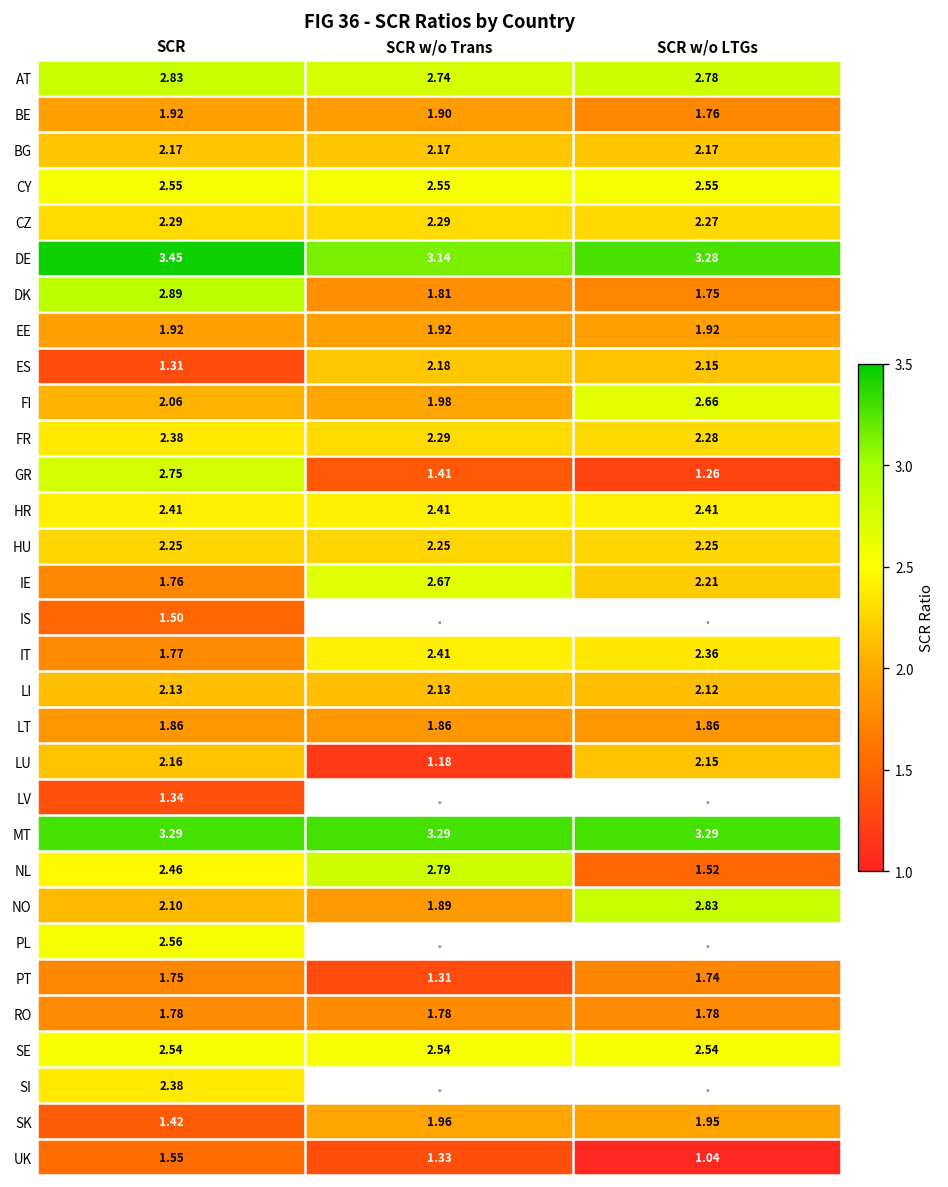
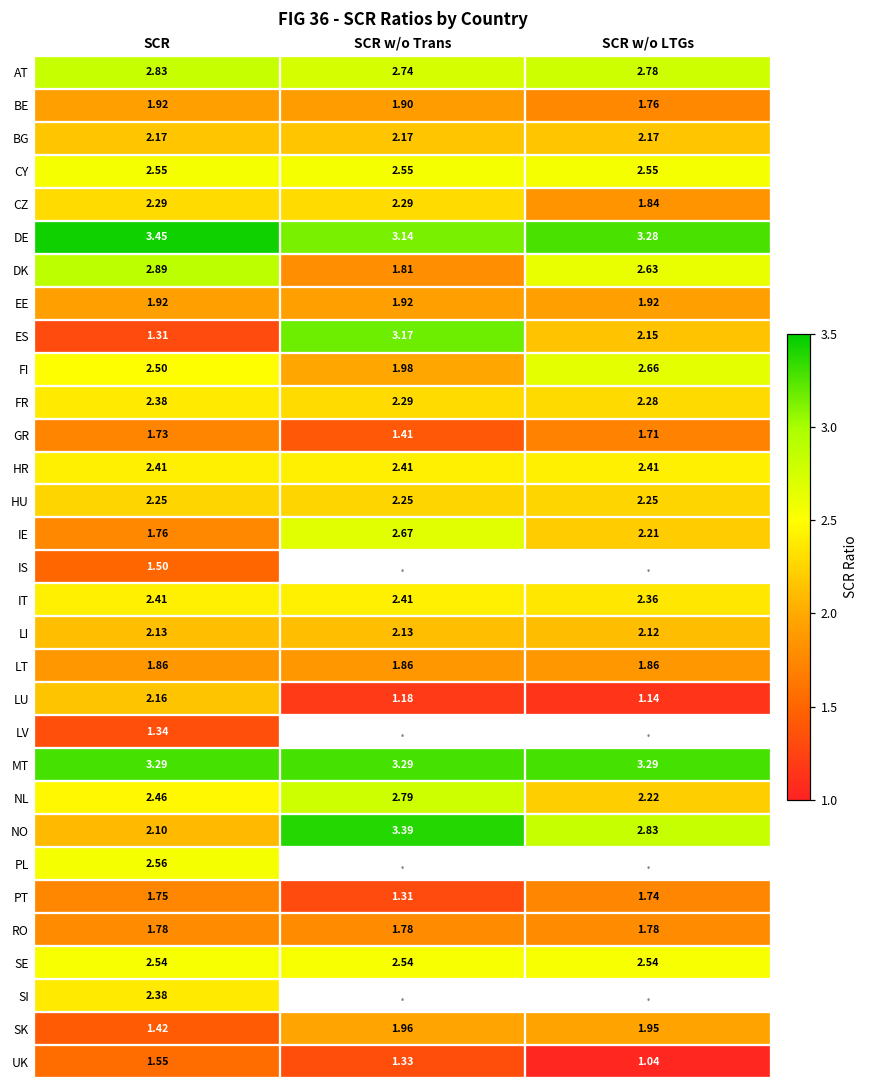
CZ, SCR w/o LTGs: 2.27 -> 1.84
DK, SCR w/o LTGs: 1.75 -> 2.63
ES, SCR w/o Trans: 2.18 -> 3.17
FI, SCR: 2.06 -> 2.50
GR, SCR: 2.75 -> 1.73
GR, SCR w/o LTGs: 1.26 -> 1.71
IT, SCR: 1.77 -> 2.41
LU, SCR w/o LTGs: 2.15 -> 1.14
NL, SCR w/o LTGs: 1.52 -> 2.22
NO, SCR w/o Trans: 1.89 -> 3.39
